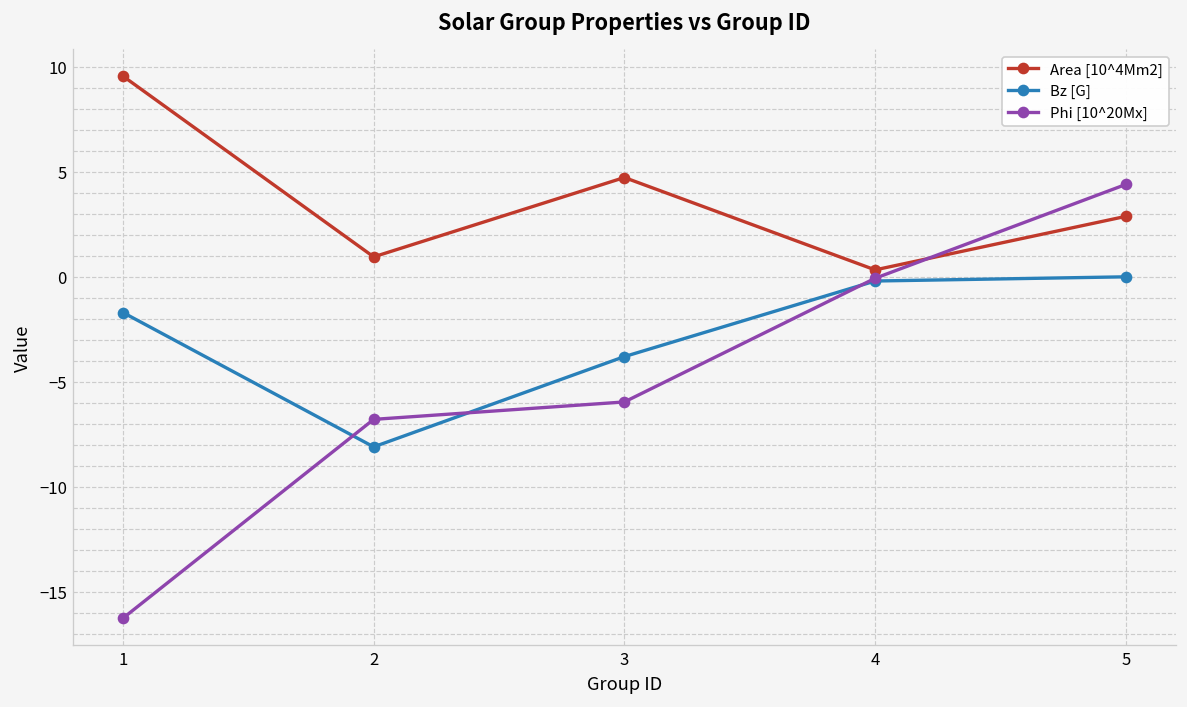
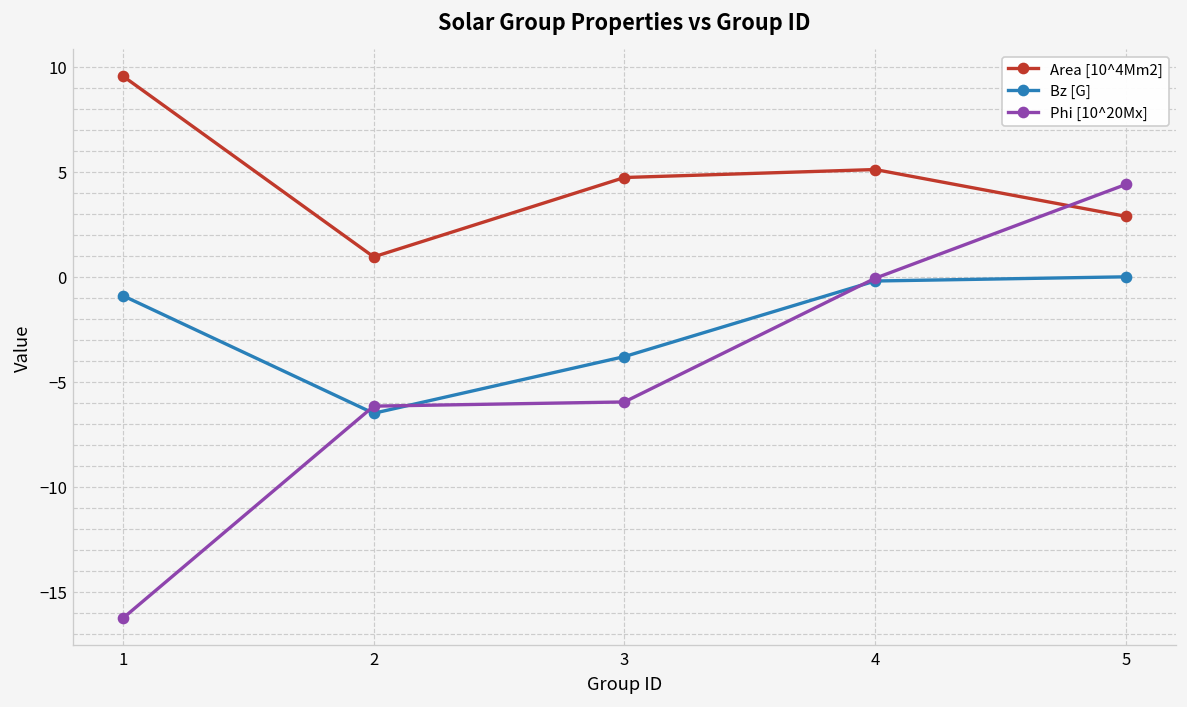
Bz [G], 1: -1.7 -> -0.9
Bz [G], 2: -8.1 -> -6.5
Phi [10^20Mx], 2: -6.8 -> -6.2
Area [10^4Mm2], 4: 0.3 -> 5.1
